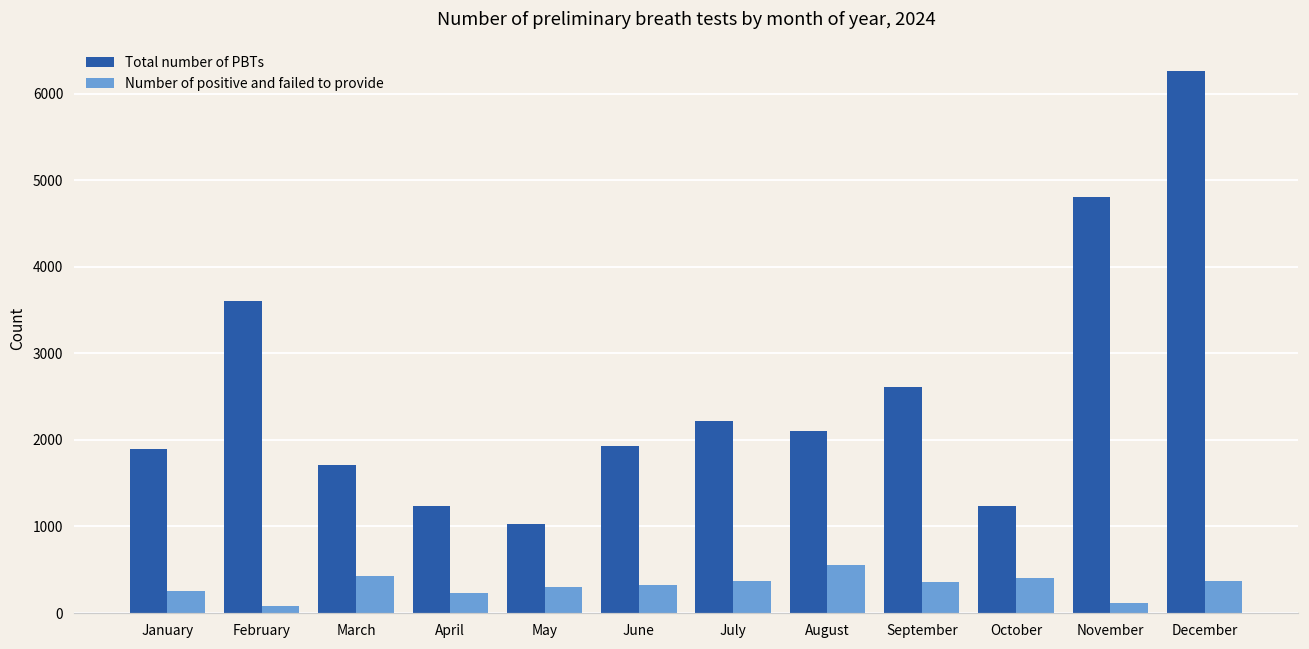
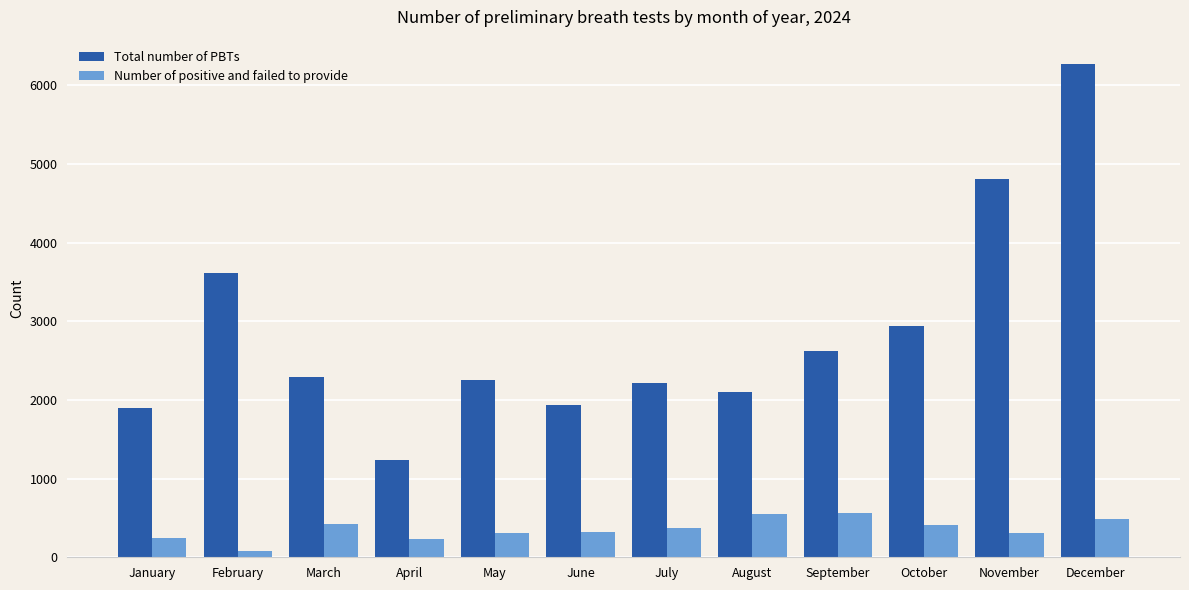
Total number of PBTs, March: 1700 -> 2300
Total number of PBTs, May: 1000 -> 2300
Number of positive and failed to provide, September: 400 -> 600
Total number of PBTs, October: 1200 -> 2900
Number of positive and failed to provide, November: 100 -> 300
Number of positive and failed to provide, December: 400 -> 500
